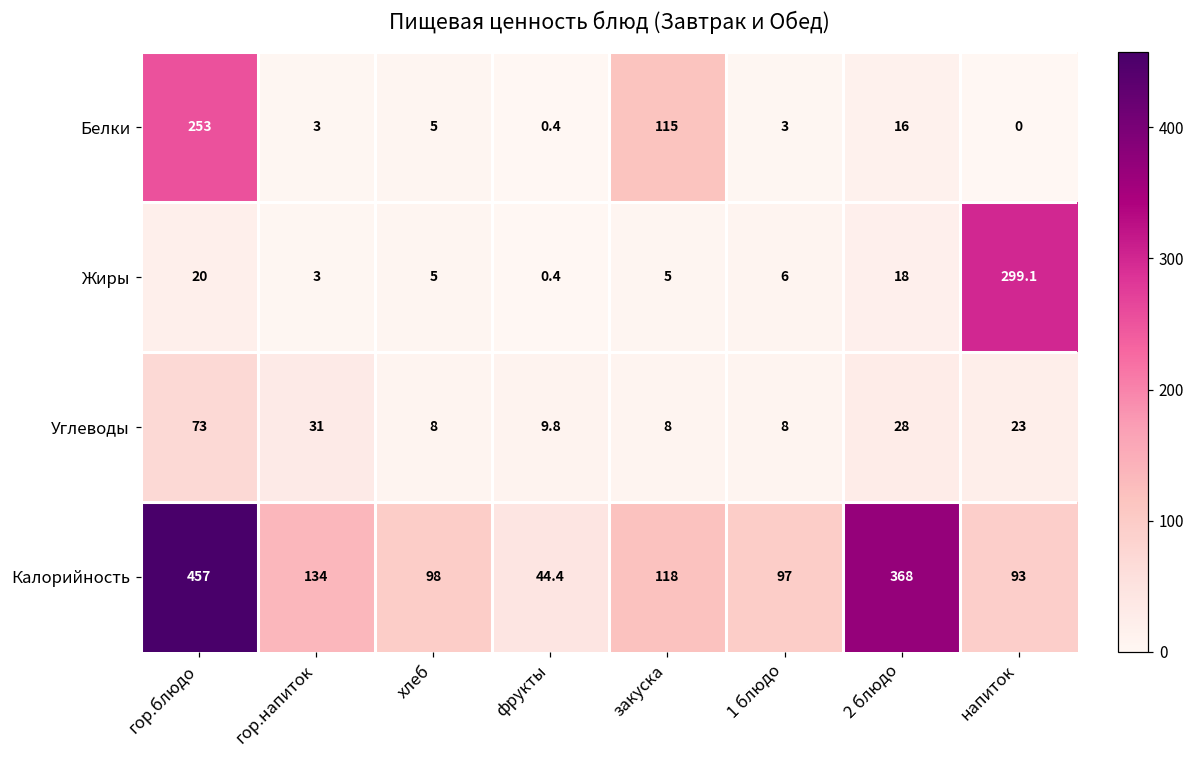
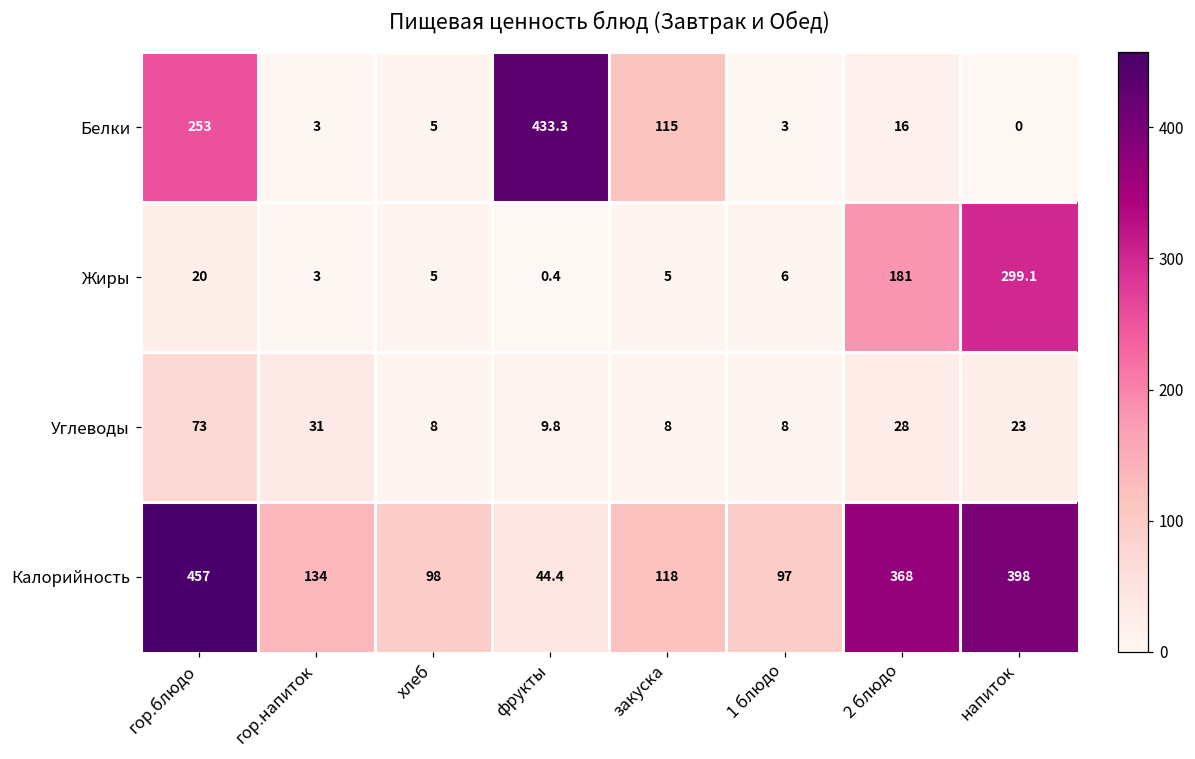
Белки, фрукты: 0.4 -> 433.3
Жиры, 2 блюдо: 18 -> 181
Калорийность, напиток: 93 -> 398
